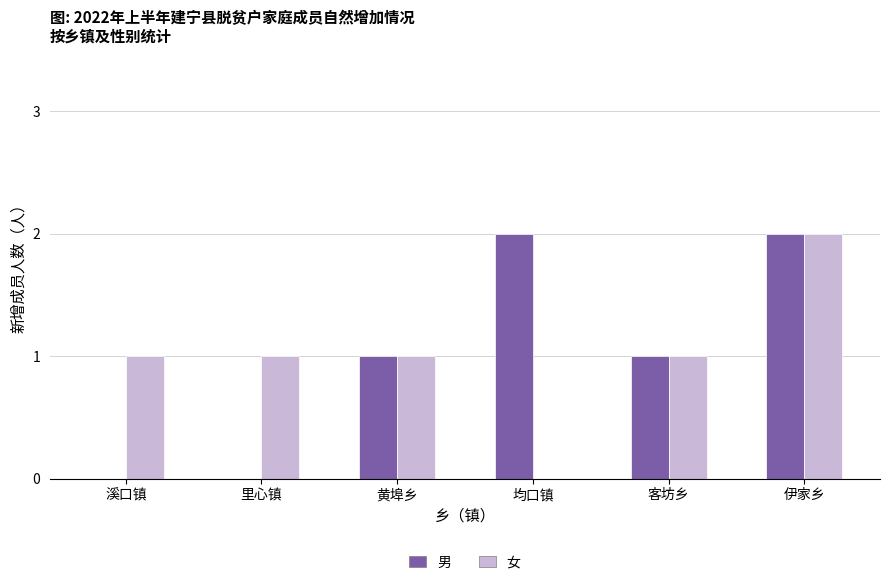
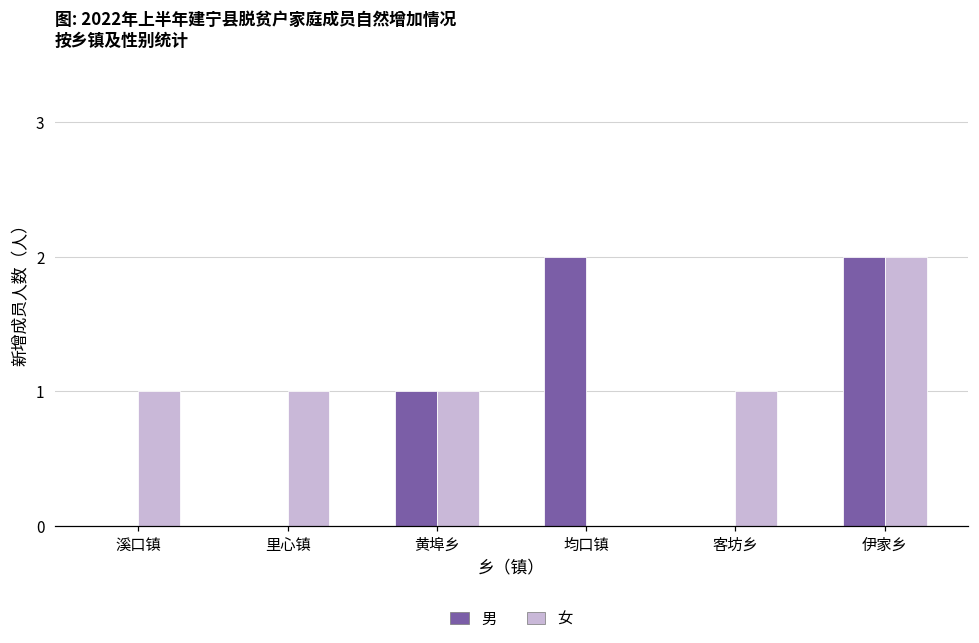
男, 客坊乡: 1 -> 0
